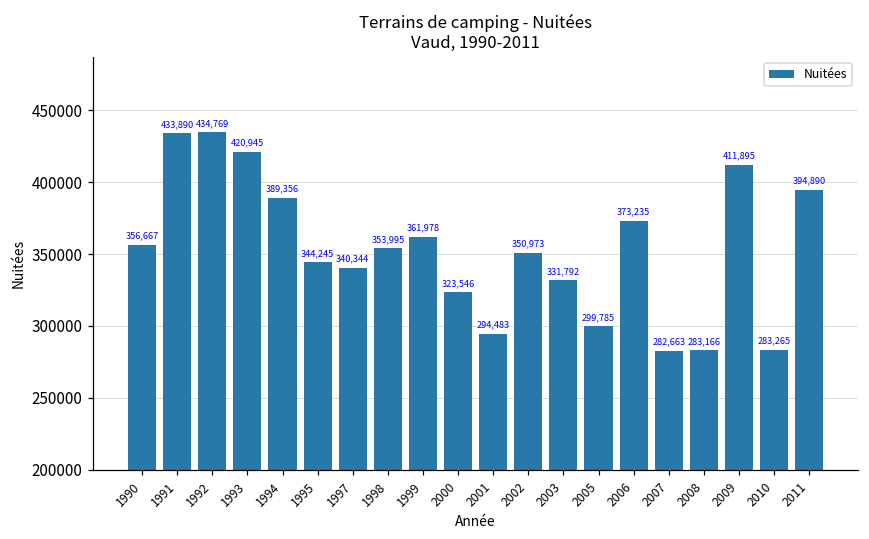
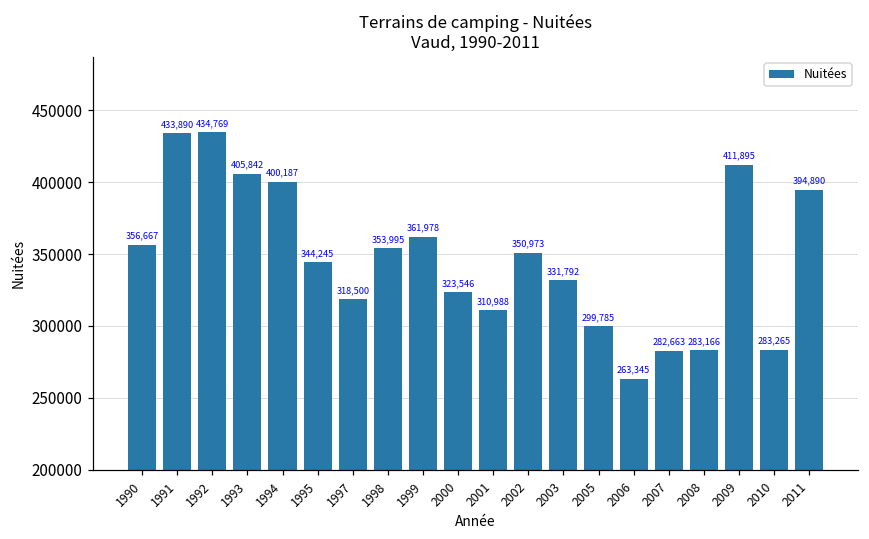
1993: 420,945 -> 405,842
1994: 389,356 -> 400,187
1997: 340,344 -> 318,500
2001: 294,483 -> 310,988
2006: 373,235 -> 263,345
